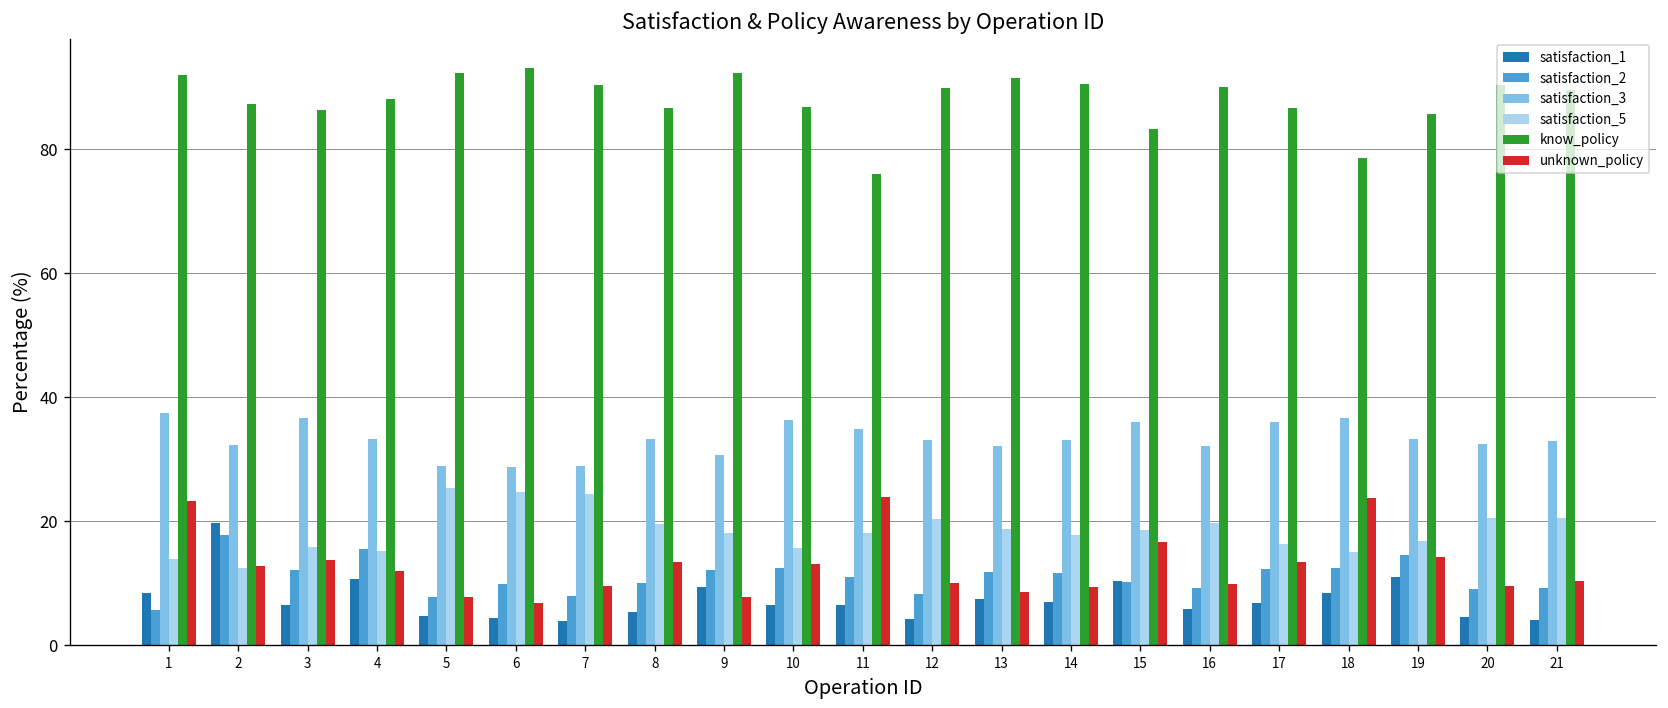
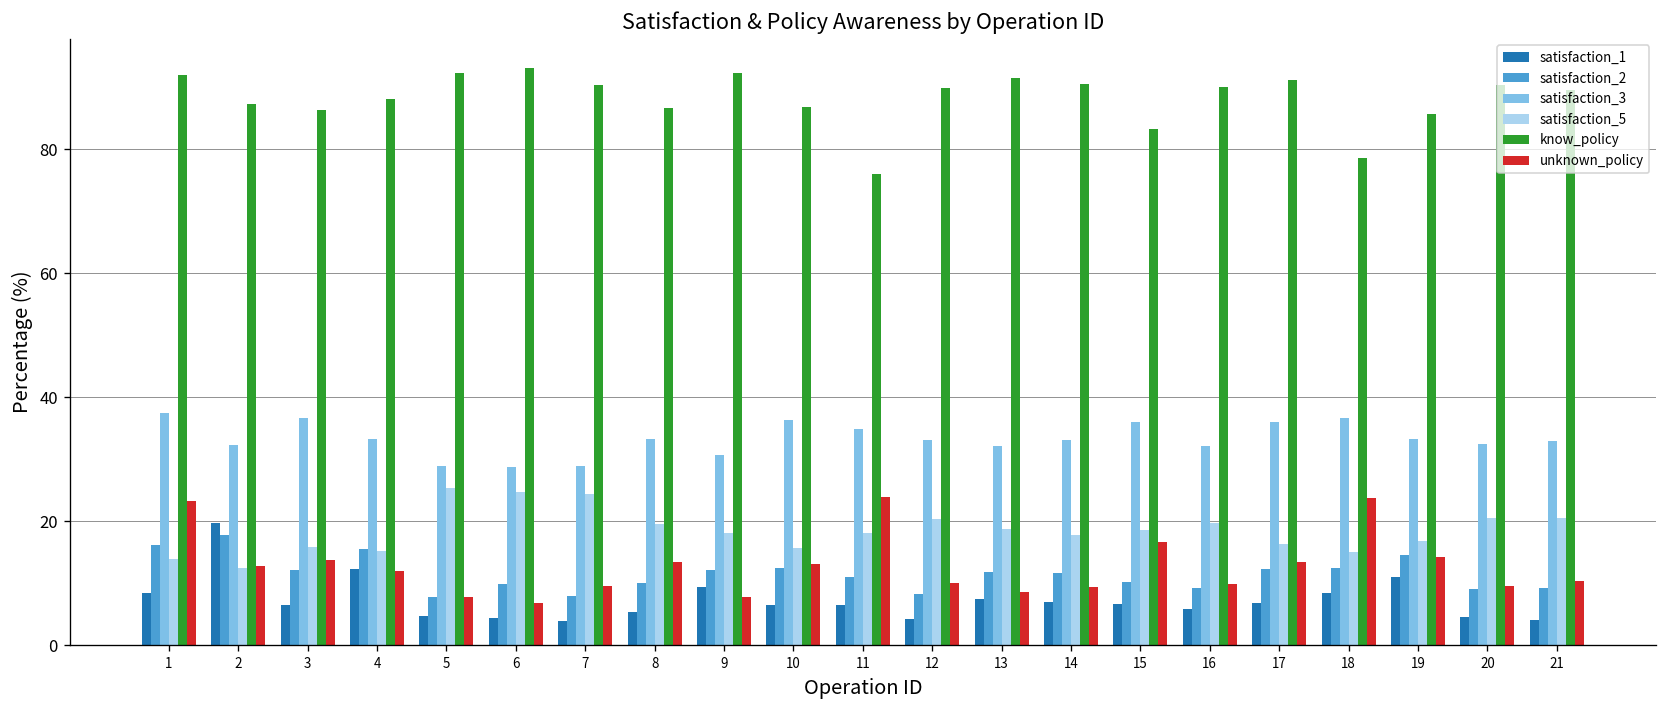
satisfaction_2, 1: 6 -> 16
satisfaction_1, 4: 11 -> 12
satisfaction_1, 15: 10 -> 7
know_policy, 17: 87 -> 91
